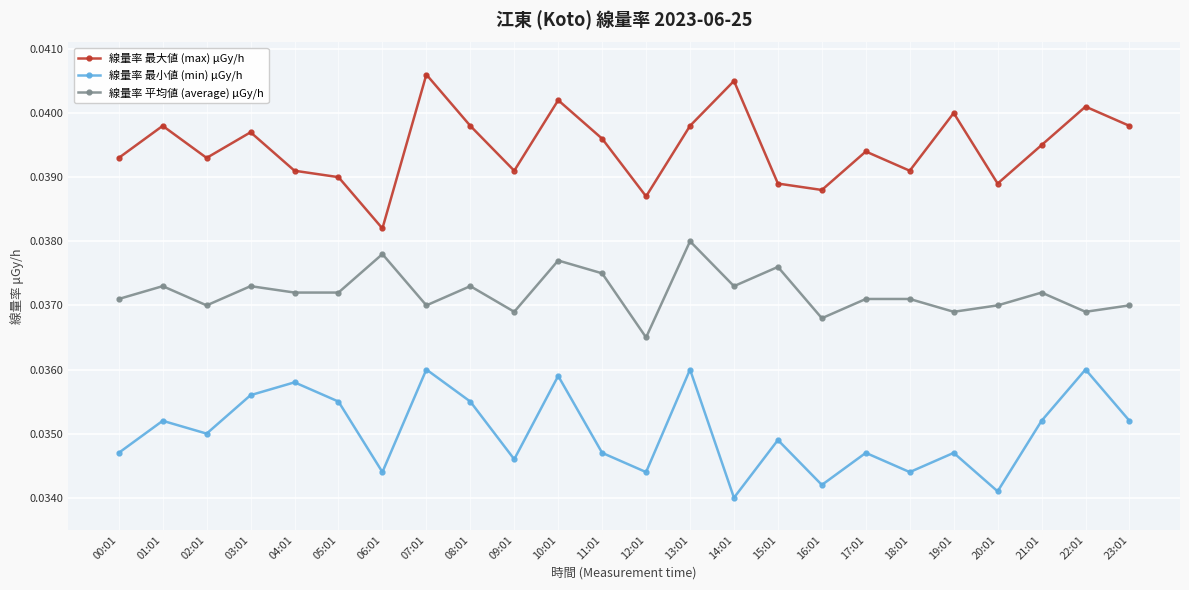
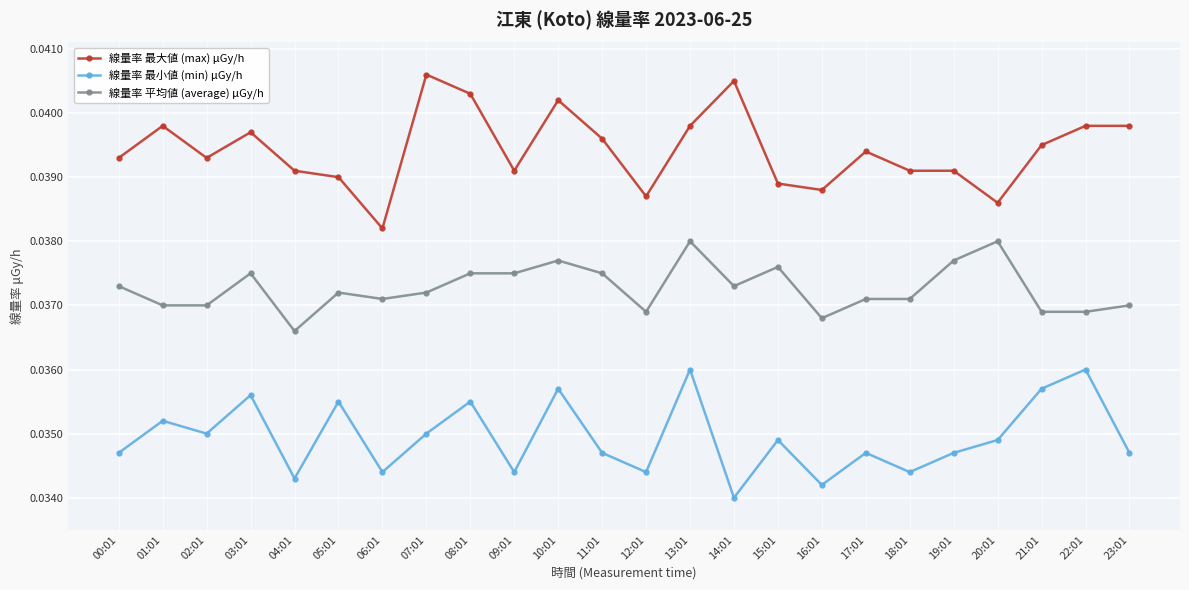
線量率 平均値 (average) μGy/h, 00:01: 0.0371 -> 0.0373
線量率 平均値 (average) μGy/h, 01:01: 0.0373 -> 0.0370
線量率 平均値 (average) μGy/h, 03:01: 0.0373 -> 0.0375
線量率 最小値 (min) μGy/h, 04:01: 0.0358 -> 0.0343
線量率 平均値 (average) μGy/h, 04:01: 0.0372 -> 0.0366
線量率 平均値 (average) μGy/h, 06:01: 0.0378 -> 0.0371
線量率 最小値 (min) μGy/h, 07:01: 0.036 -> 0.035
線量率 平均値 (average) μGy/h, 07:01: 0.0370 -> 0.0372
線量率 最大値 (max) μGy/h, 08:01: 0.0398 -> 0.0403
線量率 平均値 (average) μGy/h, 08:01: 0.0373 -> 0.0375
線量率 最小値 (min) μGy/h, 09:01: 0.0346 -> 0.0344
線量率 平均値 (average) μGy/h, 09:01: 0.0369 -> 0.0375
線量率 最小値 (min) μGy/h, 10:01: 0.0359 -> 0.0357
線量率 平均値 (average) μGy/h, 12:01: 0.0365 -> 0.0369
線量率 最大値 (max) μGy/h, 19:01: 0.0400 -> 0.0391
線量率 平均値 (average) μGy/h, 19:01: 0.0369 -> 0.0377
線量率 最大値 (max) μGy/h, 20:01: 0.0389 -> 0.0386
線量率 最小値 (min) μGy/h, 20:01: 0.0341 -> 0.0349
線量率 平均値 (average) μGy/h, 20:01: 0.037 -> 0.038
線量率 最小値 (min) μGy/h, 21:01: 0.0352 -> 0.0357
線量率 平均値 (average) μGy/h, 21:01: 0.0372 -> 0.0369
線量率 最大値 (max) μGy/h, 22:01: 0.0401 -> 0.0398
線量率 最小値 (min) μGy/h, 23:01: 0.0352 -> 0.0347
